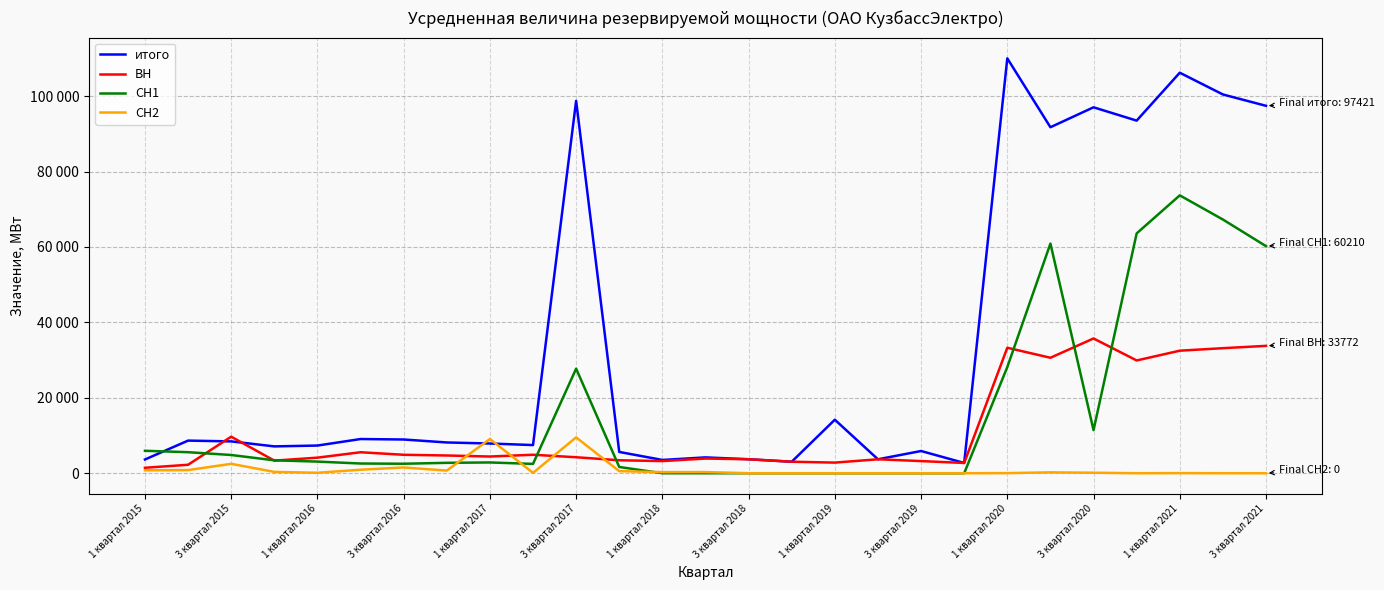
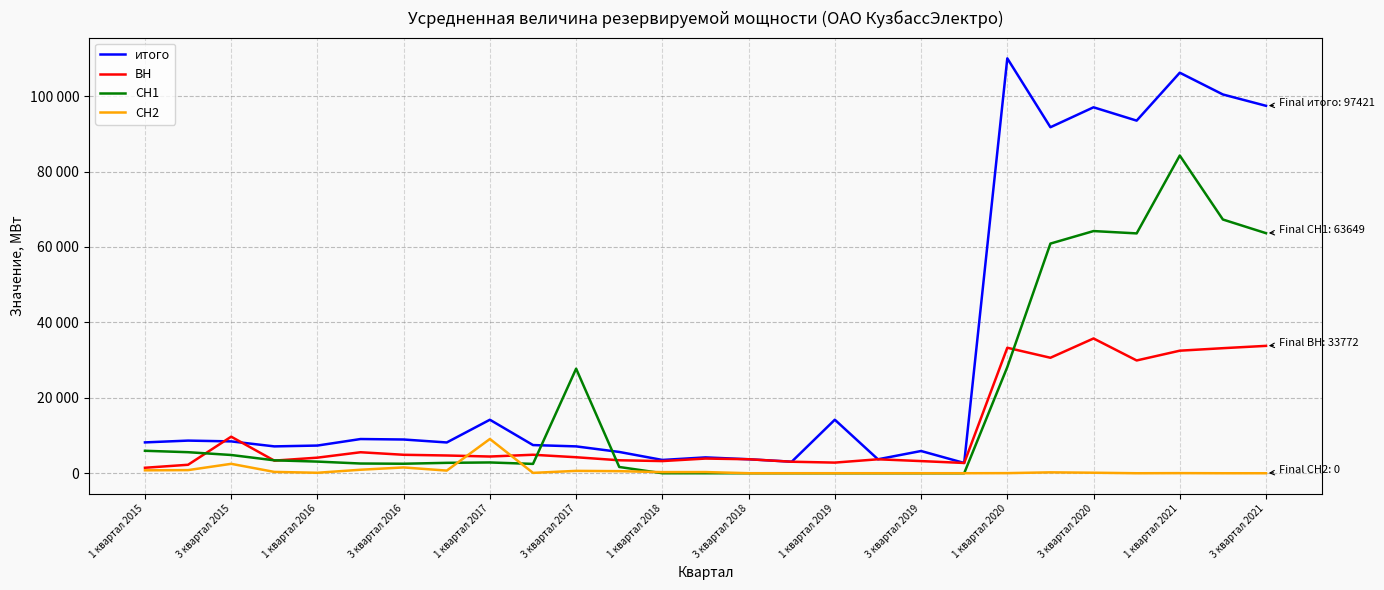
итого, 1 квартал 2015: 4000 -> 8000
итого, 1 квартал 2017: 8000 -> 14000
итого, 3 квартал 2017: 99000 -> 7000
СН2, 3 квартал 2017: 10000 -> 1000
СН1, 3 квартал 2020: 11000 -> 64000
СН1, 1 квартал 2021: 74000 -> 84000
СН1, 3 квартал 2021: 60210 -> 63649
